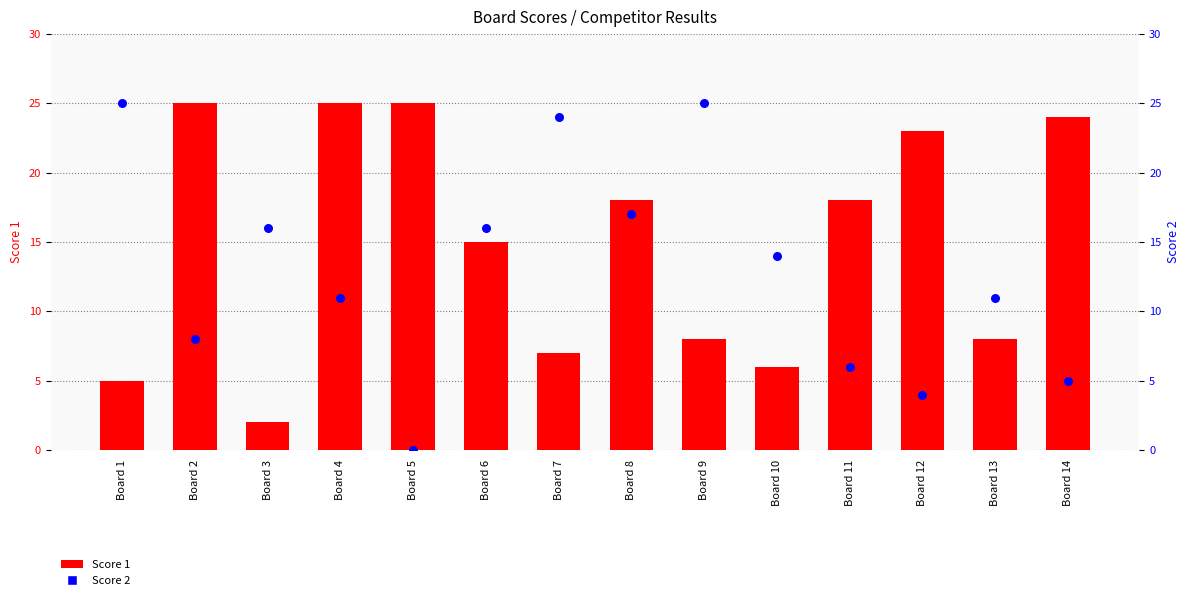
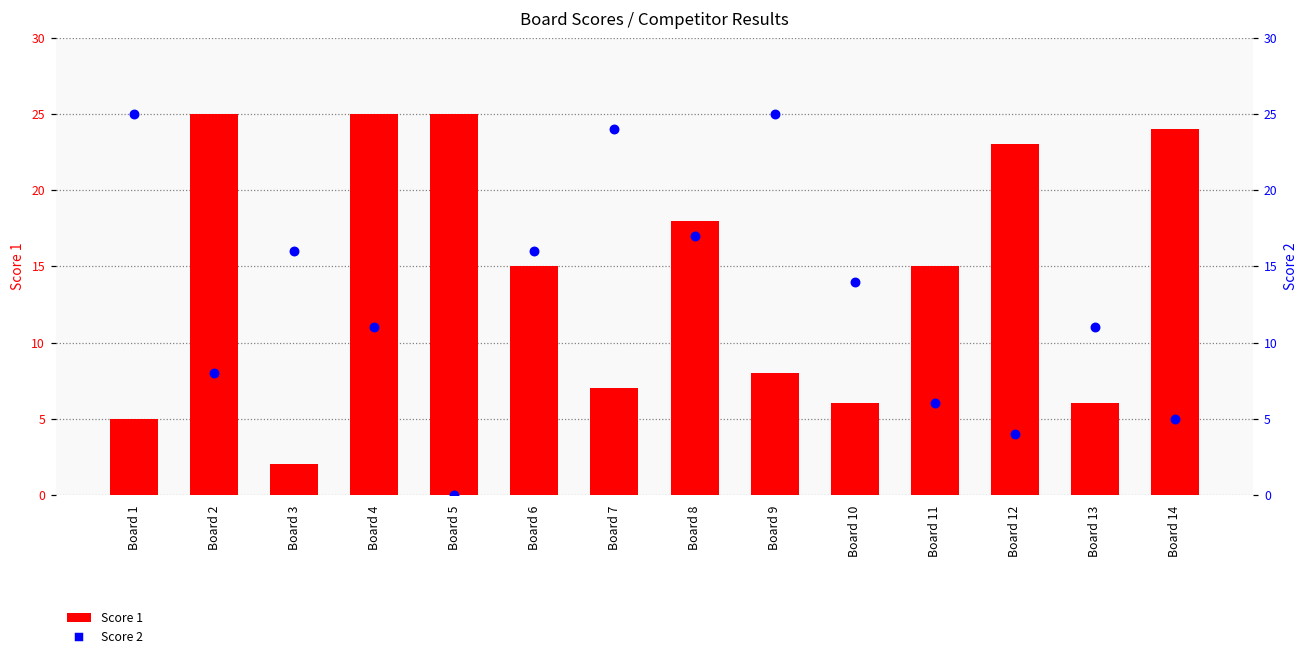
Score 1, Board 11: 18 -> 15
Score 1, Board 13: 8 -> 6
